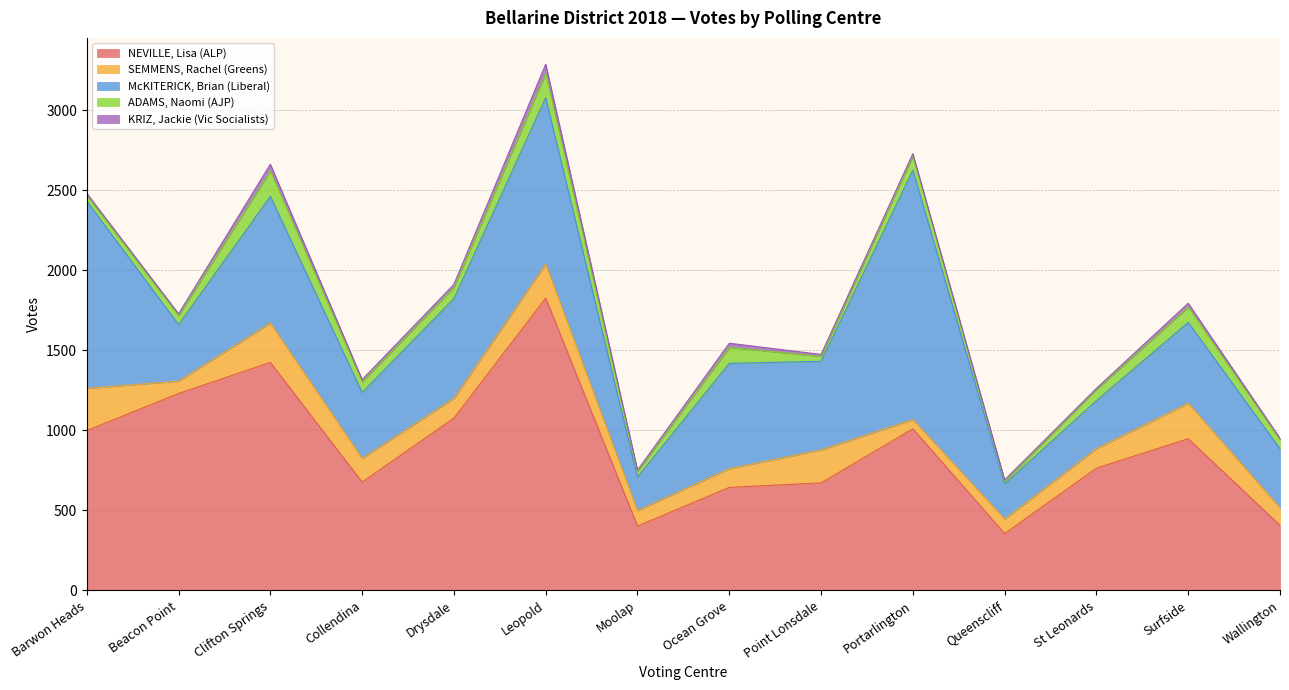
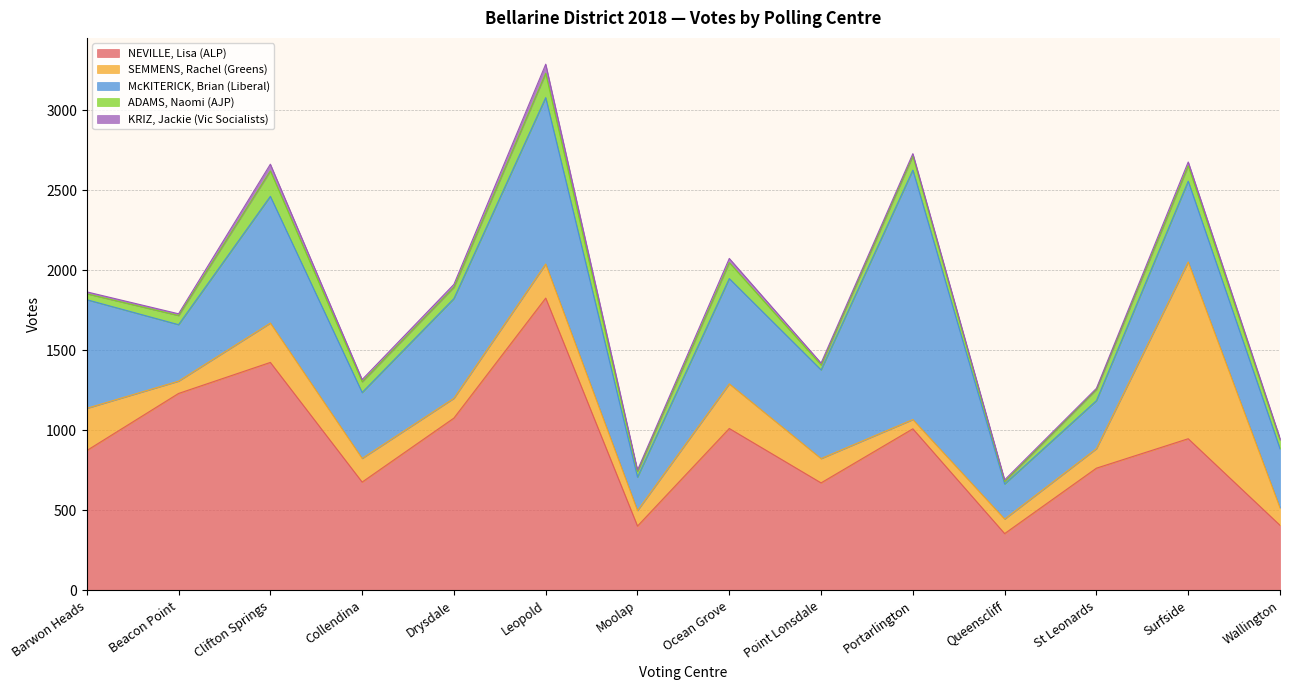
NEVILLE, Lisa (ALP), Barwon Heads: 1000 -> 870
McKITERICK, Brian (Liberal), Barwon Heads: 1170 -> 680
NEVILLE, Lisa (ALP), Ocean Grove: 640 -> 1010
SEMMENS, Rachel (Greens), Ocean Grove: 120 -> 280
SEMMENS, Rachel (Greens), Point Lonsdale: 210 -> 150
SEMMENS, Rachel (Greens), Surfside: 220 -> 1110
